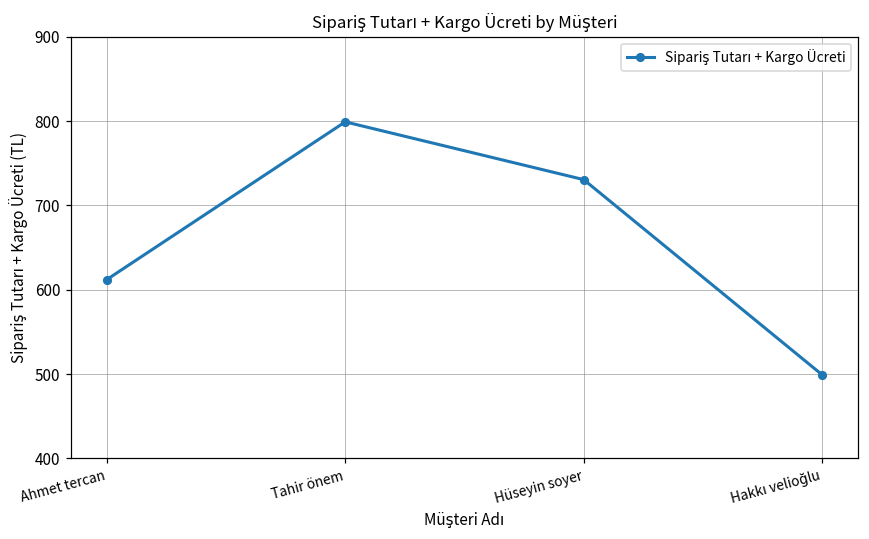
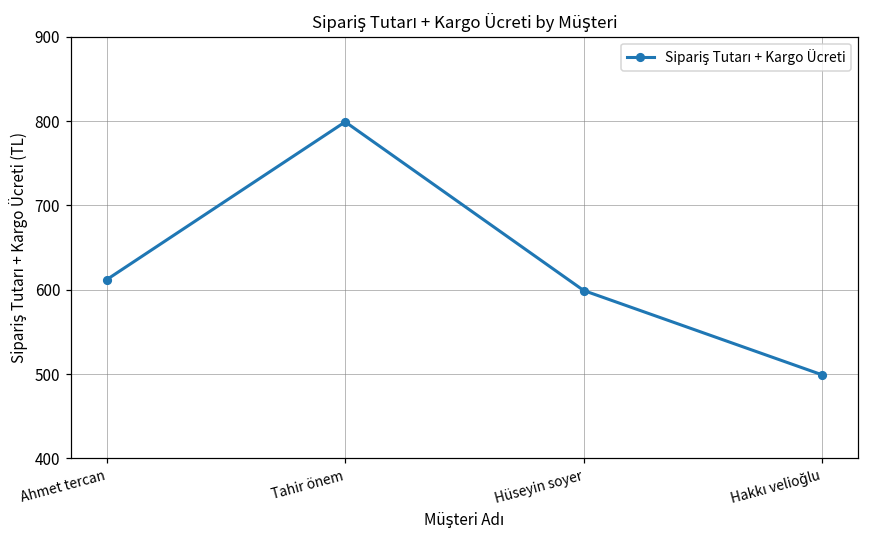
Hüseyin soyer: 730 -> 600
